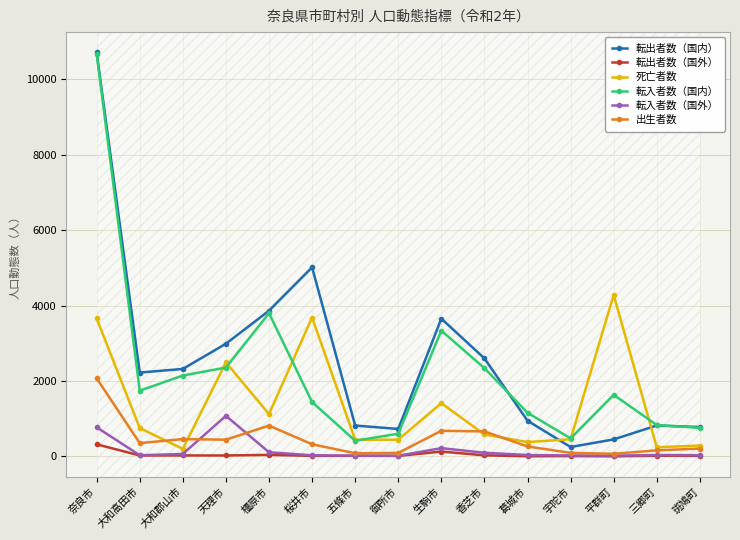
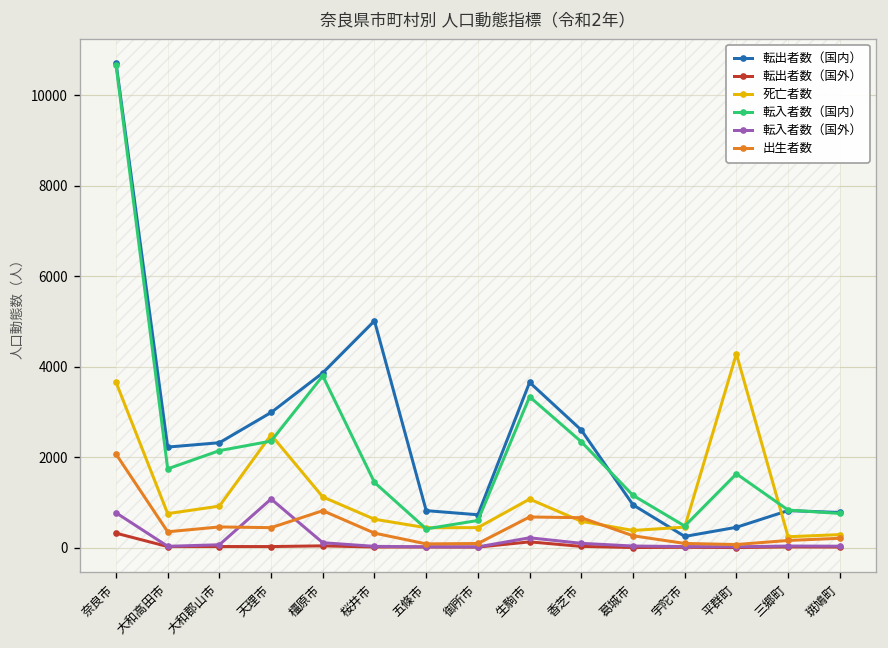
死亡者数, 大和郡山市: 200 -> 900
死亡者数, 桜井市: 3700 -> 600
死亡者数, 生駒市: 1400 -> 1100
